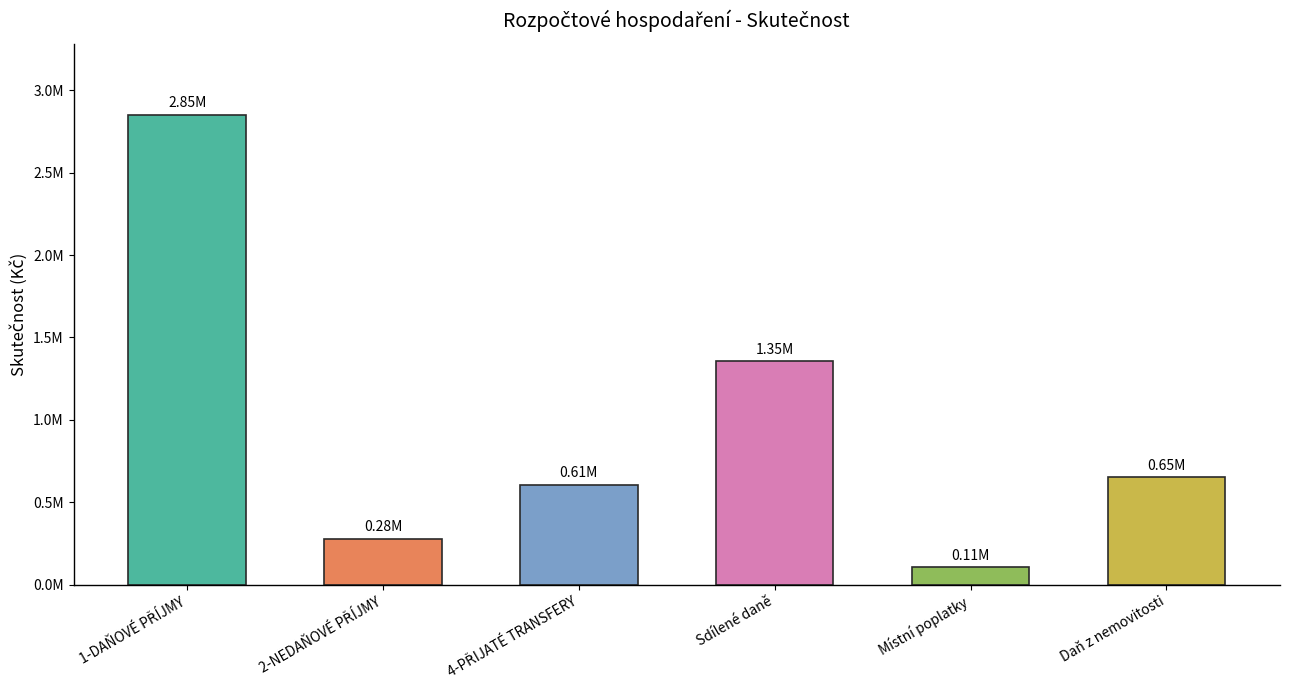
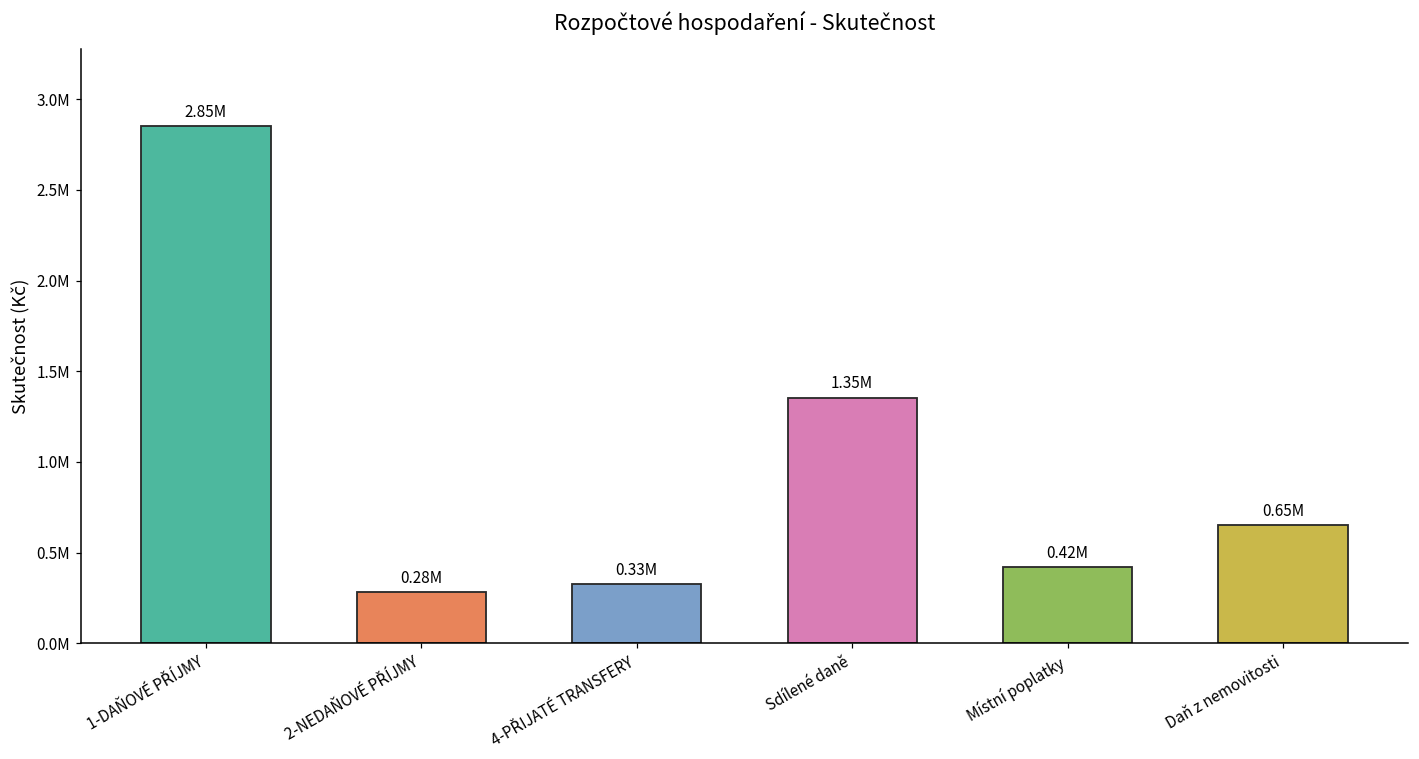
4-PŘIJATÉ TRANSFERY: 0.61M -> 0.33M
Místní poplatky: 0.11M -> 0.42M
